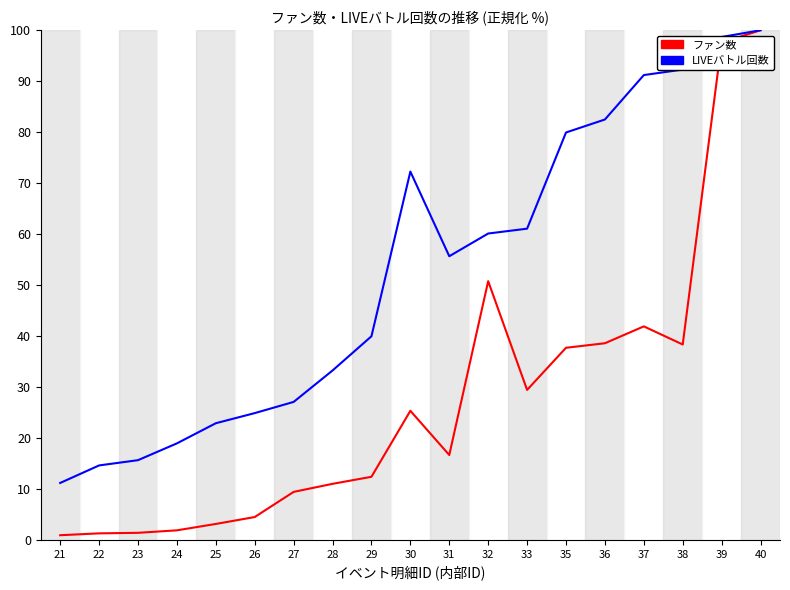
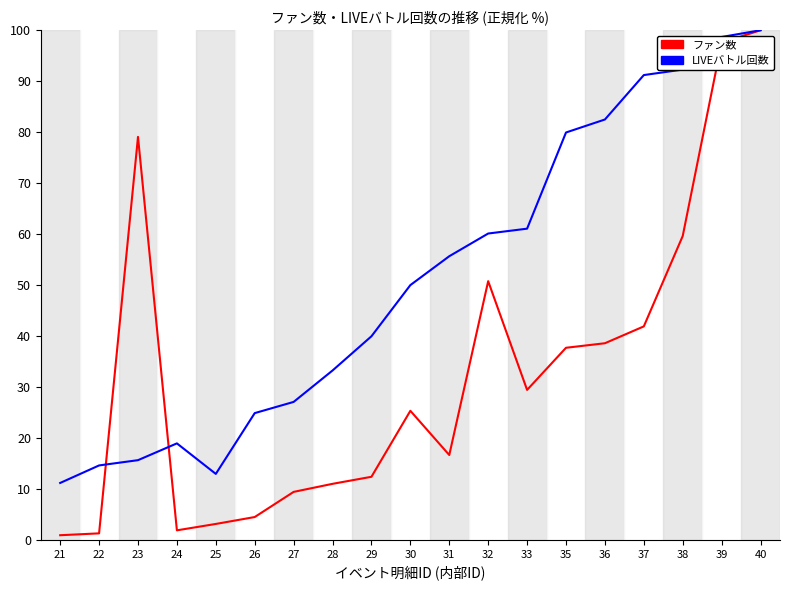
ファン数, 23: 1 -> 79
LIVEバトル回数, 25: 23 -> 13
LIVEバトル回数, 30: 72 -> 50
ファン数, 38: 38 -> 60
